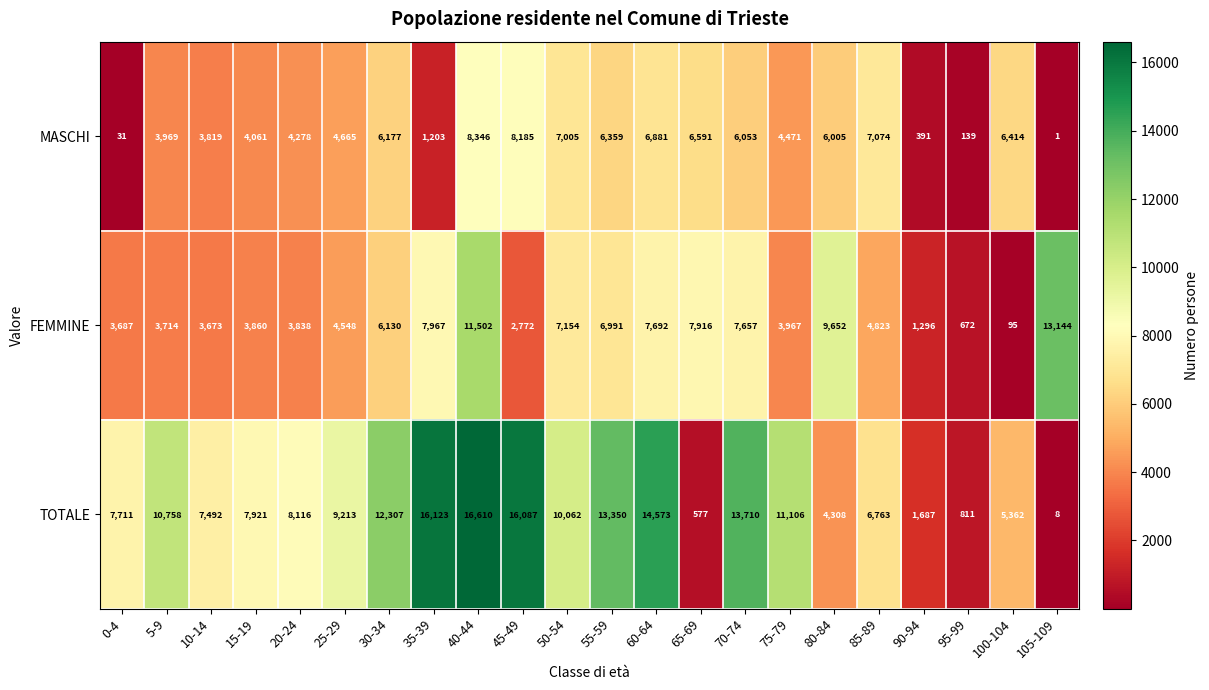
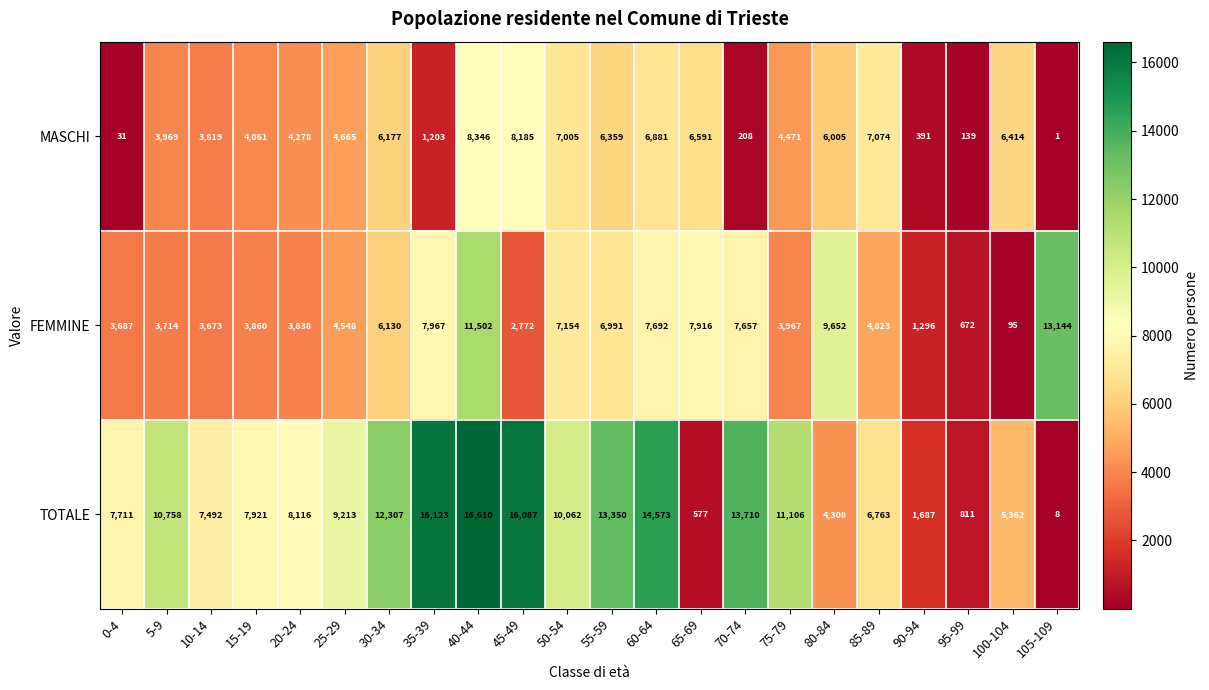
MASCHI, 70-74: 6,053 -> 208
